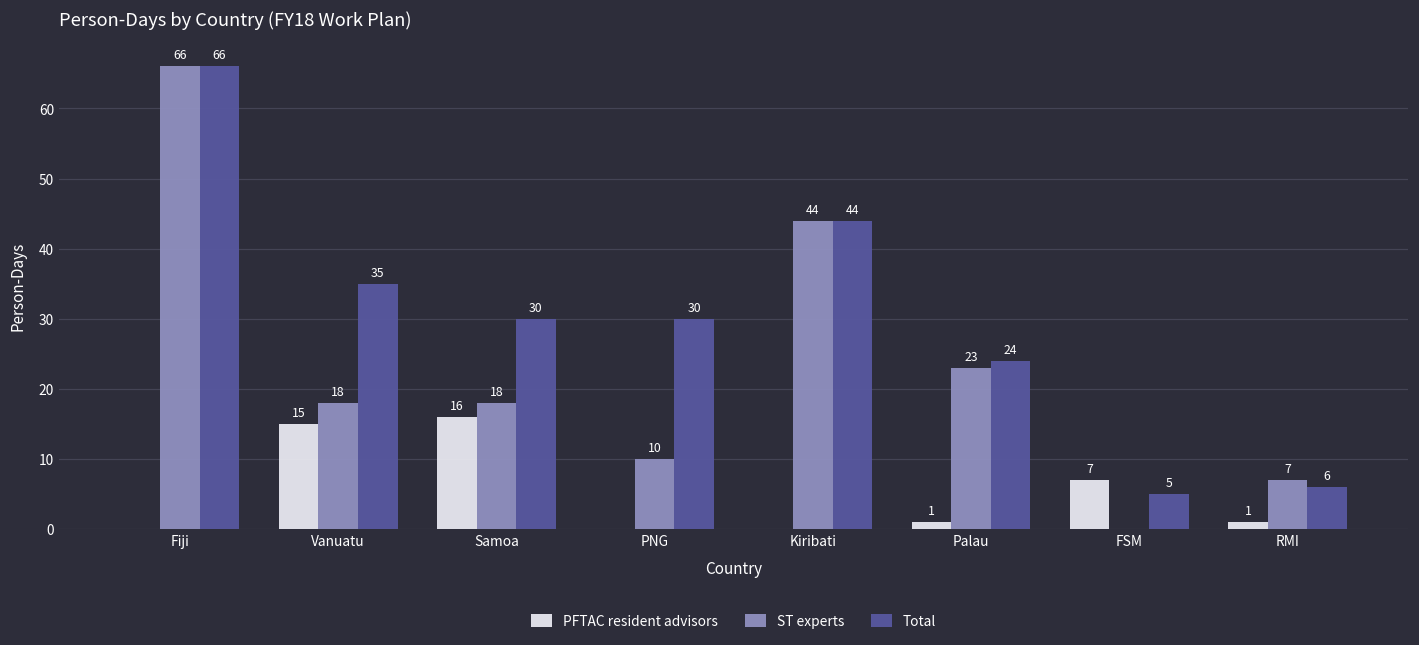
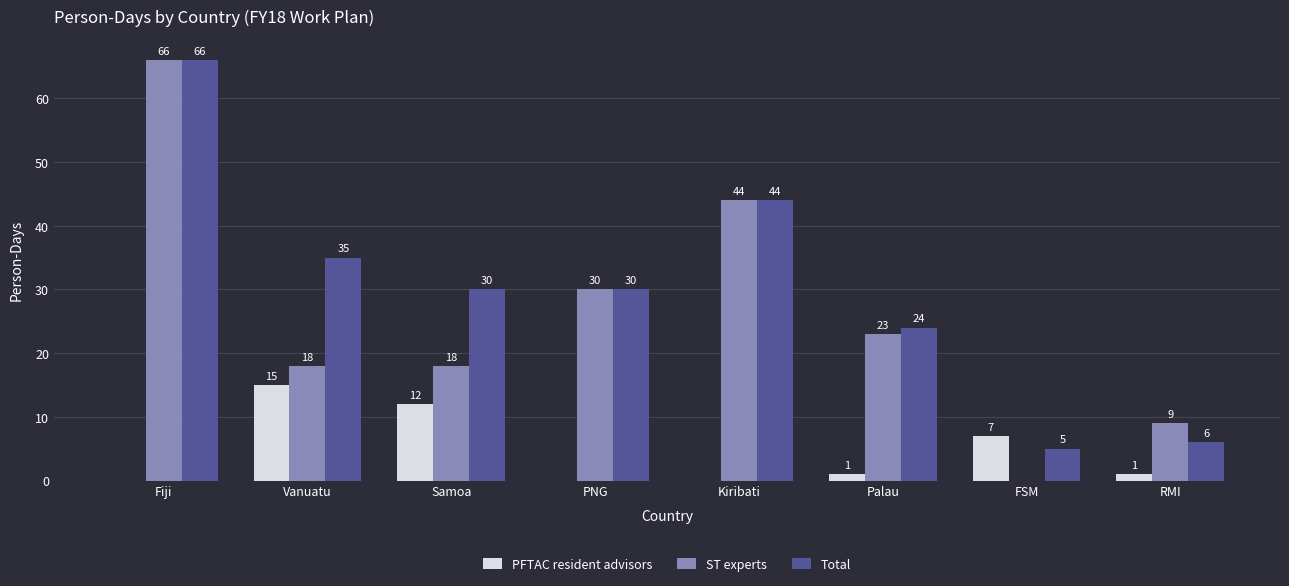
PFTAC resident advisors, Samoa: 16 -> 12
ST experts, PNG: 10 -> 30
ST experts, RMI: 7 -> 9
